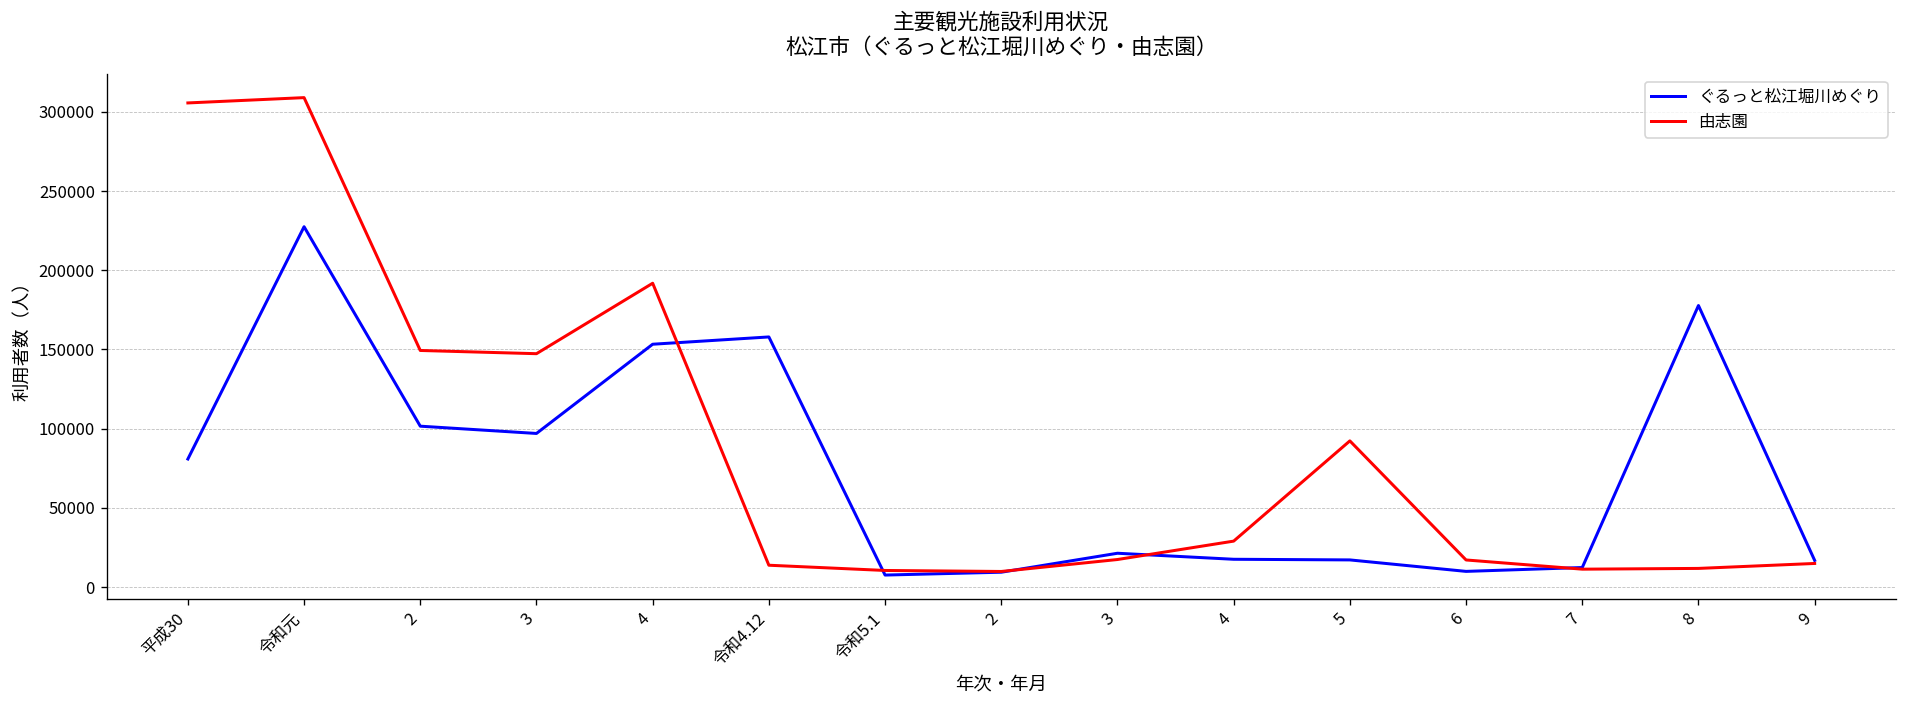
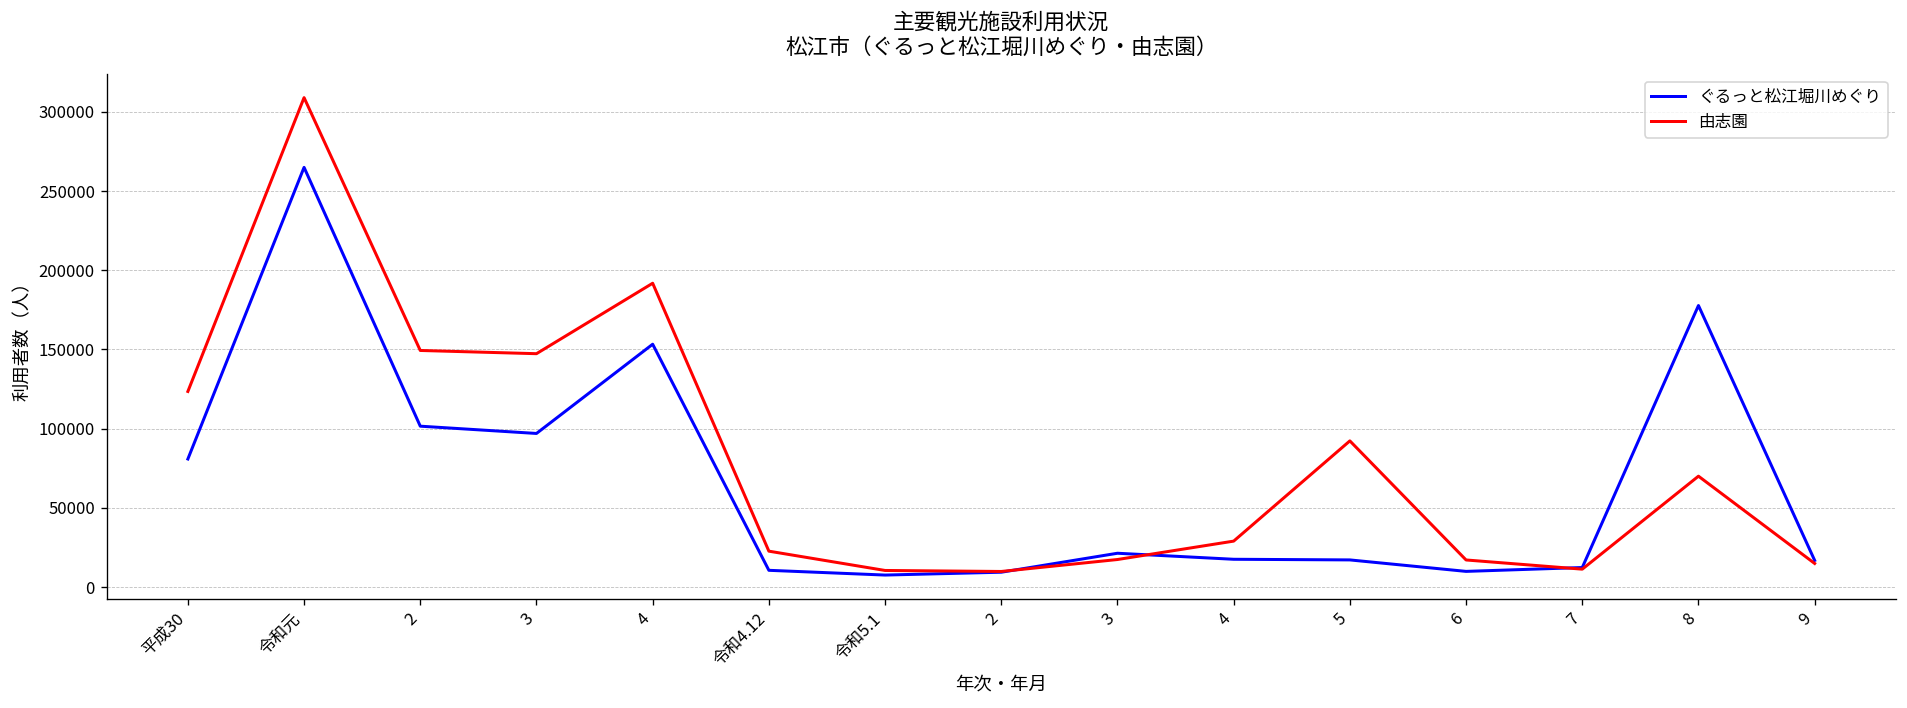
由志園, 平成30: 306000 -> 123000
ぐるっと松江堀川めぐり, 令和元: 227000 -> 265000
ぐるっと松江堀川めぐり, 令和4.12: 158000 -> 11000
由志園, 令和4.12: 14000 -> 23000
由志園, 8: 12000 -> 70000
